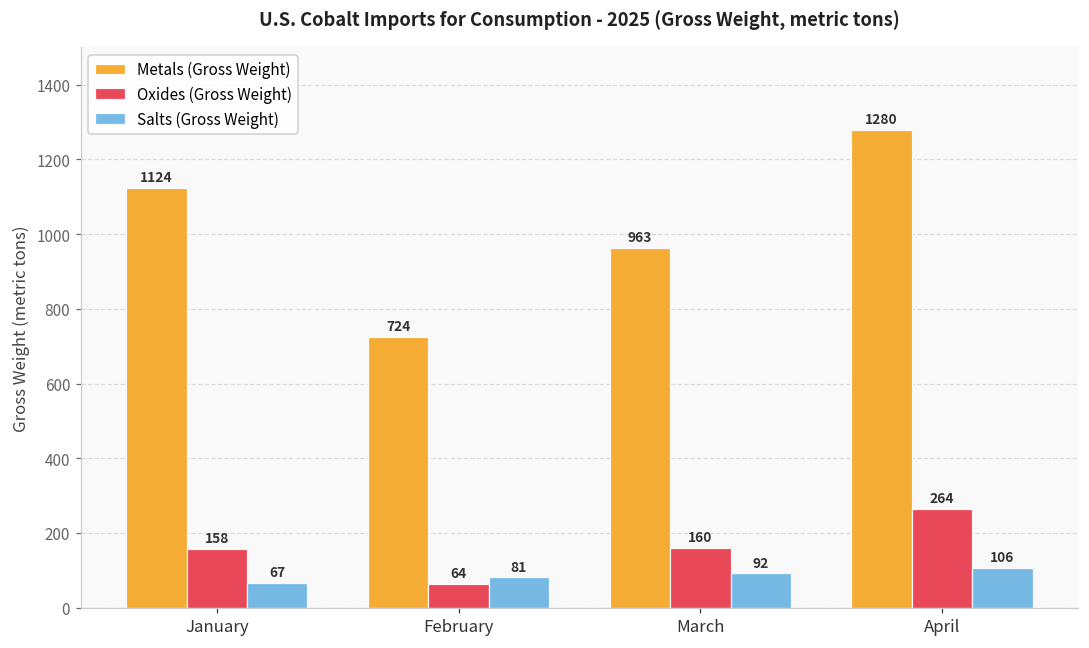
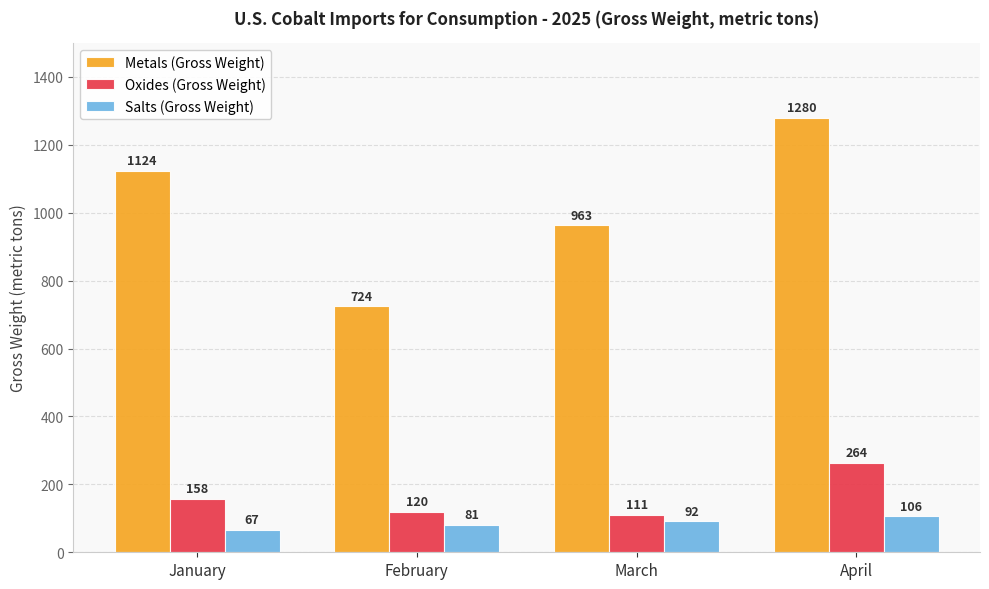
Oxides (Gross Weight), February: 64 -> 120
Oxides (Gross Weight), March: 160 -> 111
